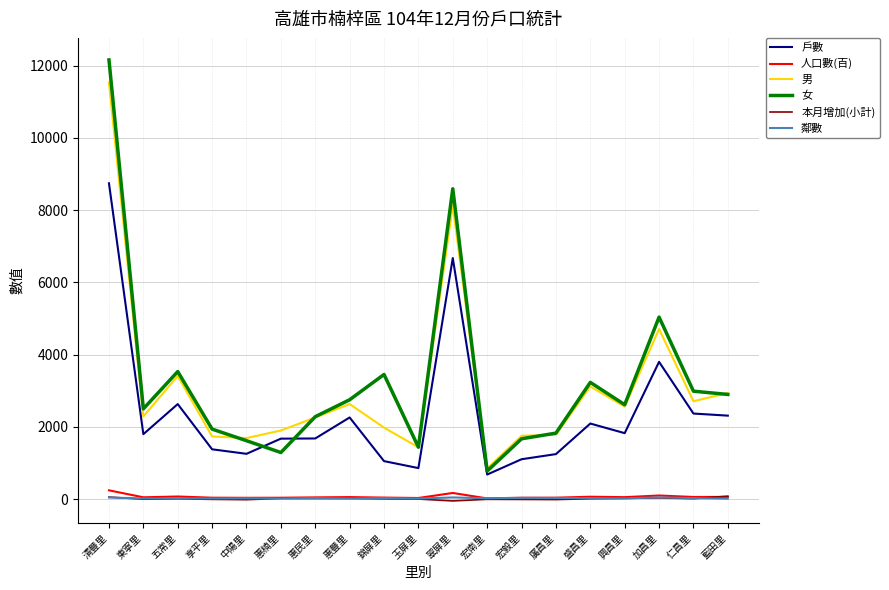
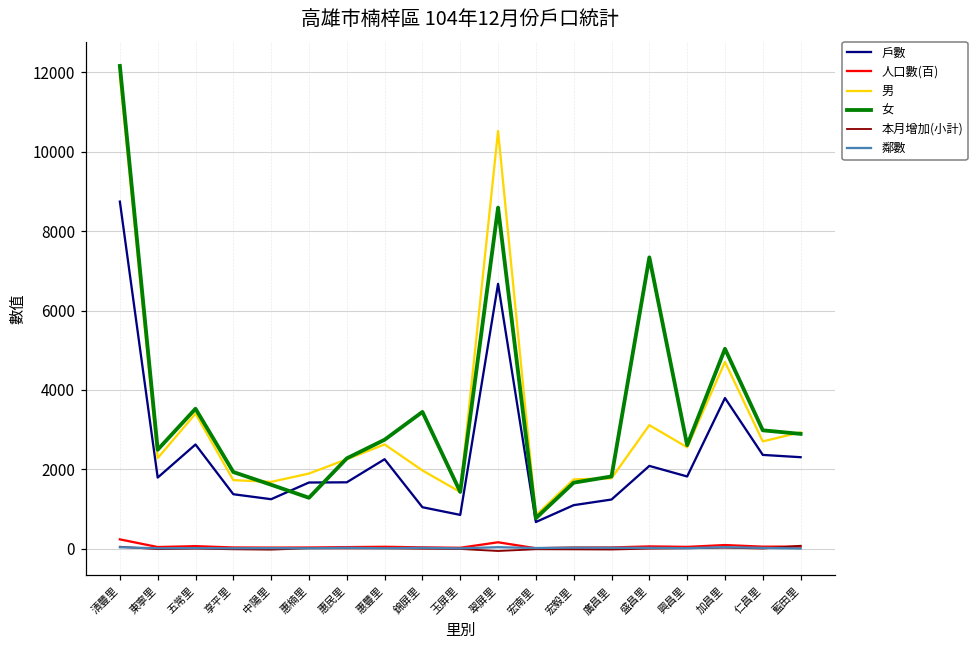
男, 清豐里: 11500 -> 11900
男, 翠屏里: 8100 -> 10500
女, 盛昌里: 3200 -> 7300
